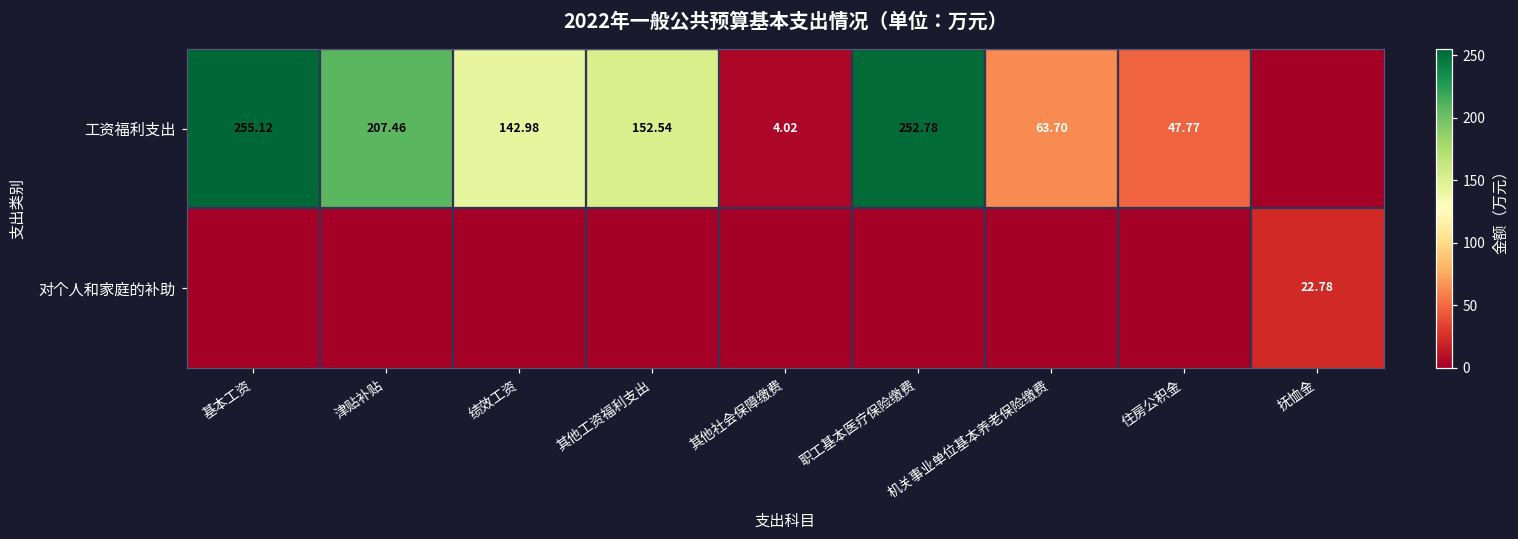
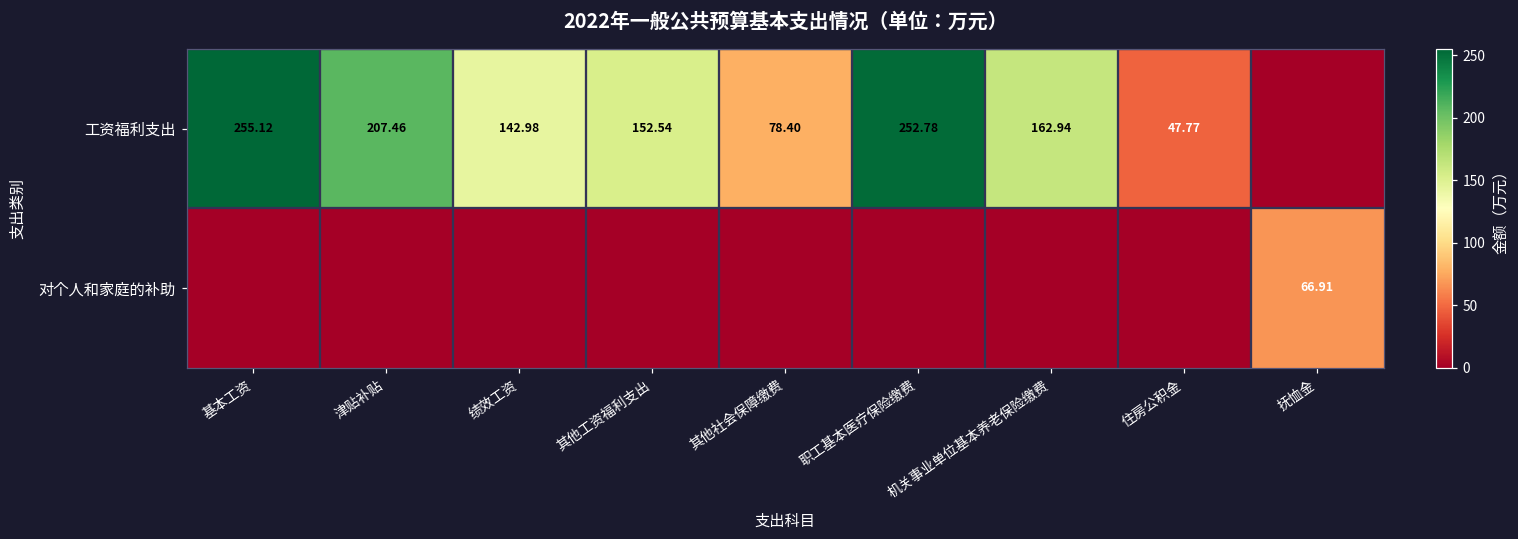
工资福利支出, 其他社会保障缴费: 4.02 -> 78.40
工资福利支出, 机关事业单位基本养老保险缴费: 63.70 -> 162.94
对个人和家庭的补助, 抚恤金: 22.78 -> 66.91
